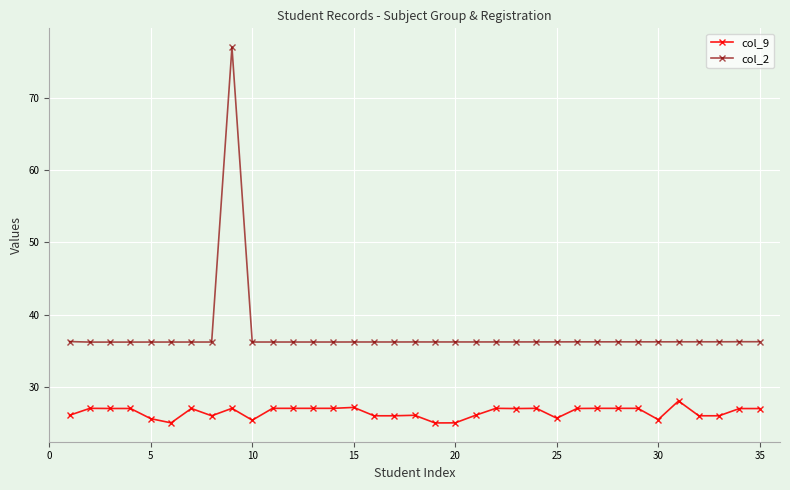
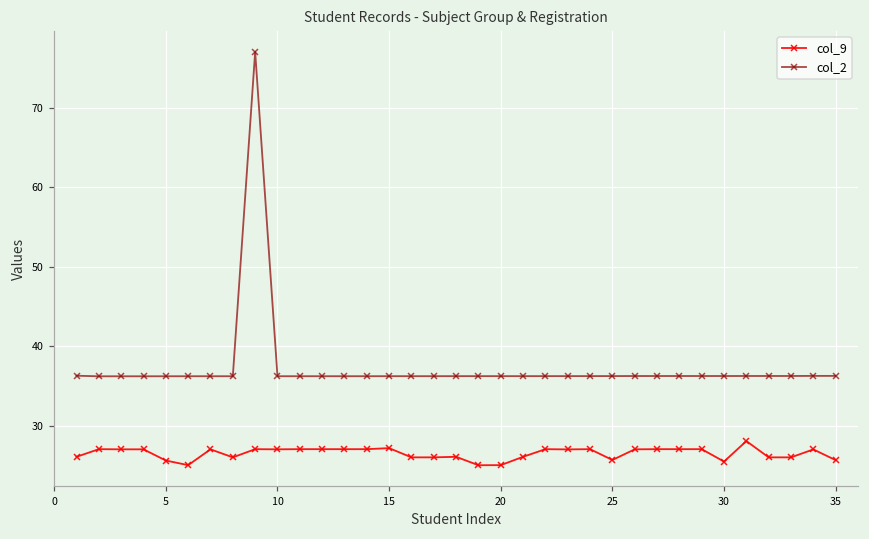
col_9, 10: 25 -> 27
col_9, 35: 27 -> 26
